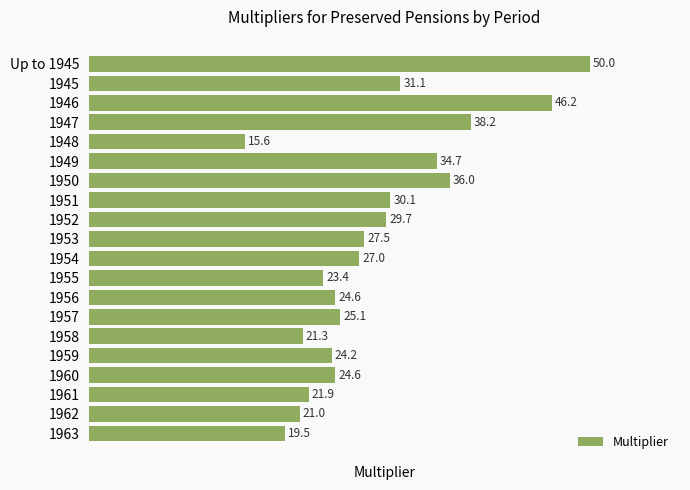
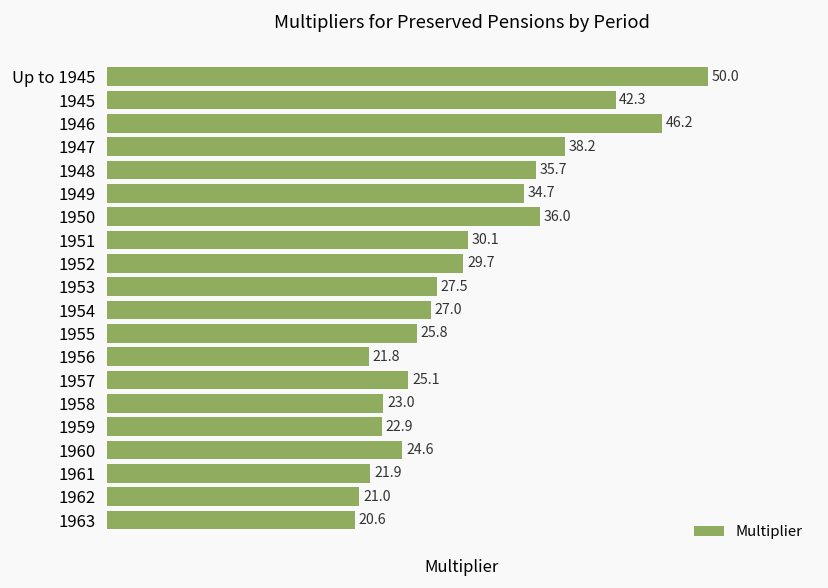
1945: 31.1 -> 42.3
1948: 15.6 -> 35.7
1955: 23.4 -> 25.8
1956: 24.6 -> 21.8
1958: 21.3 -> 23.0
1959: 24.2 -> 22.9
1963: 19.5 -> 20.6
